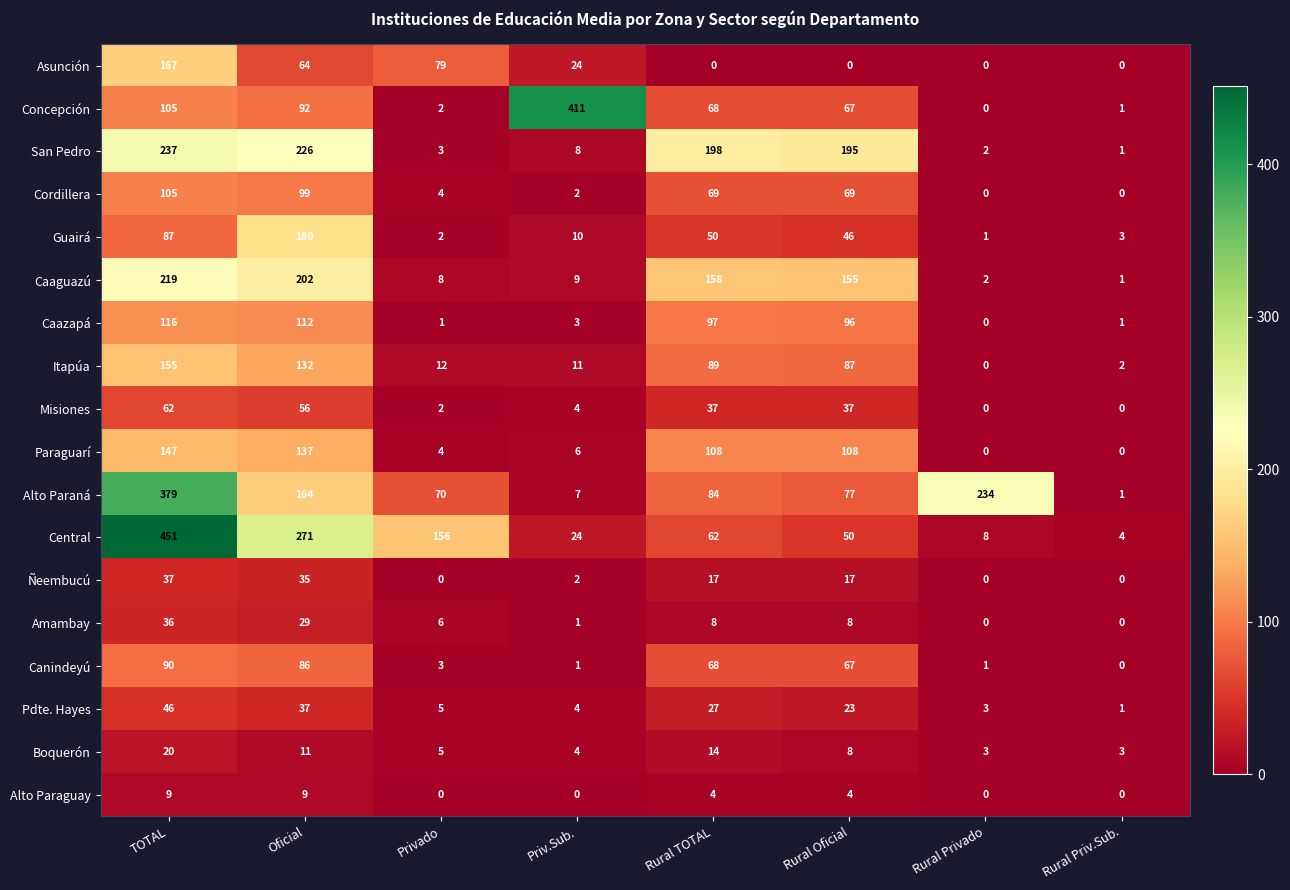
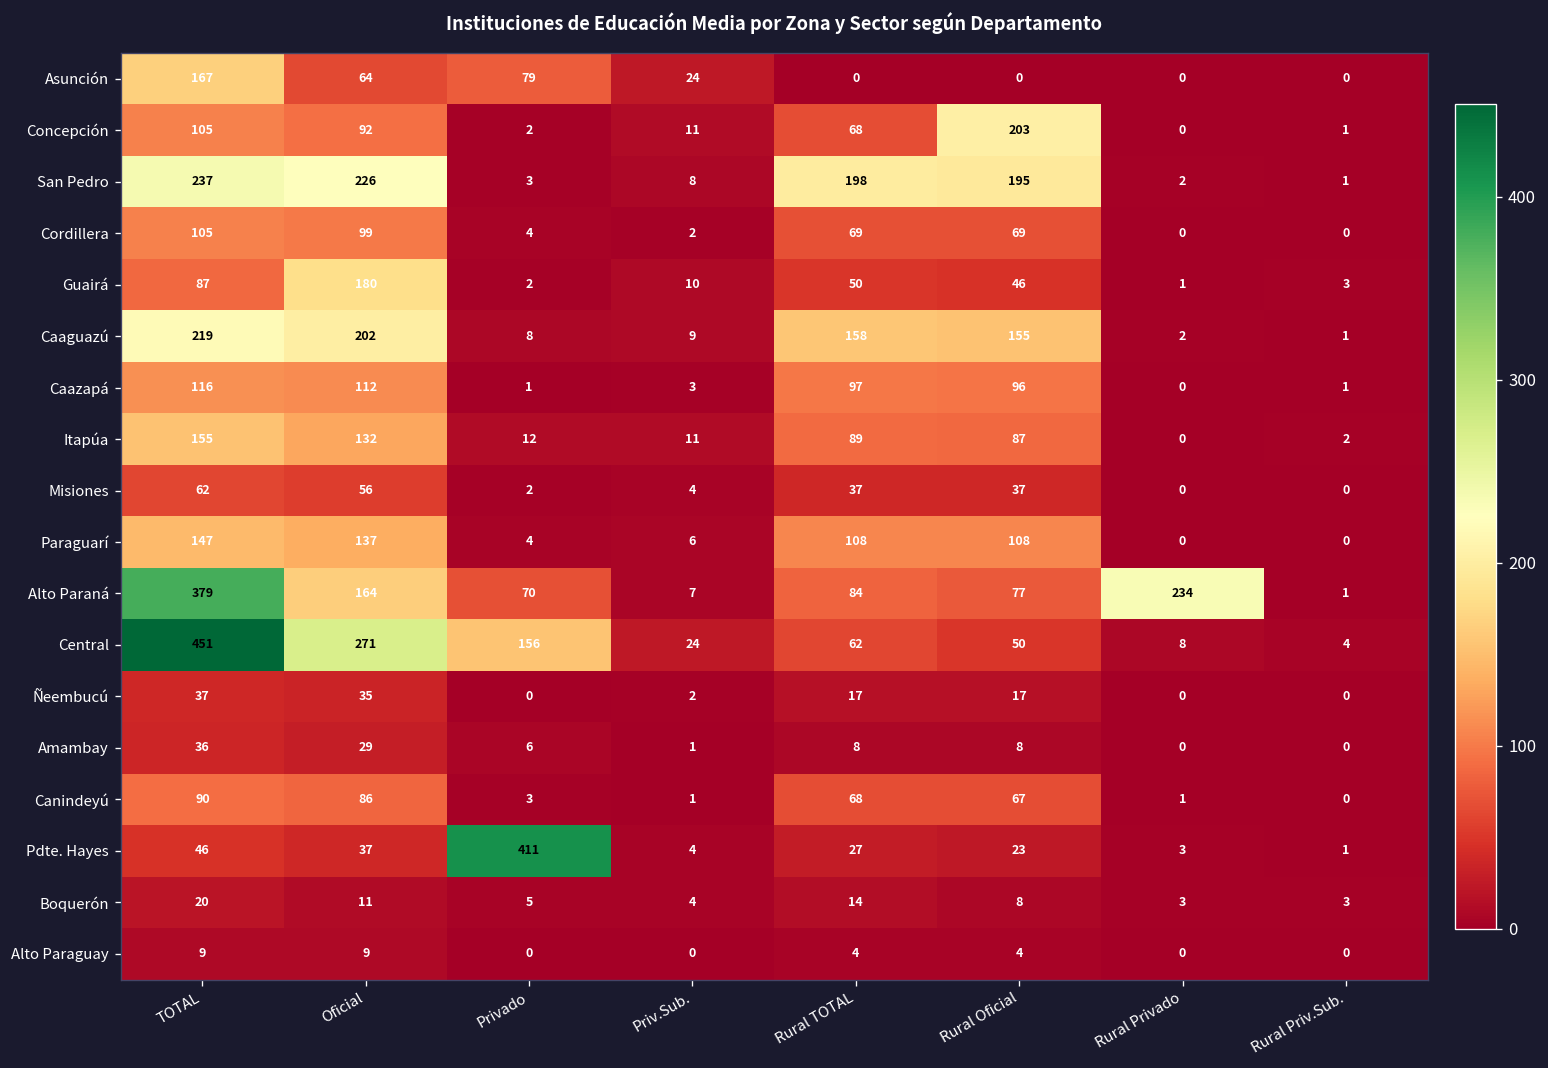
Concepción, Priv.Sub.: 411 -> 11
Concepción, Rural Oficial: 67 -> 203
Pdte. Hayes, Privado: 5 -> 411
